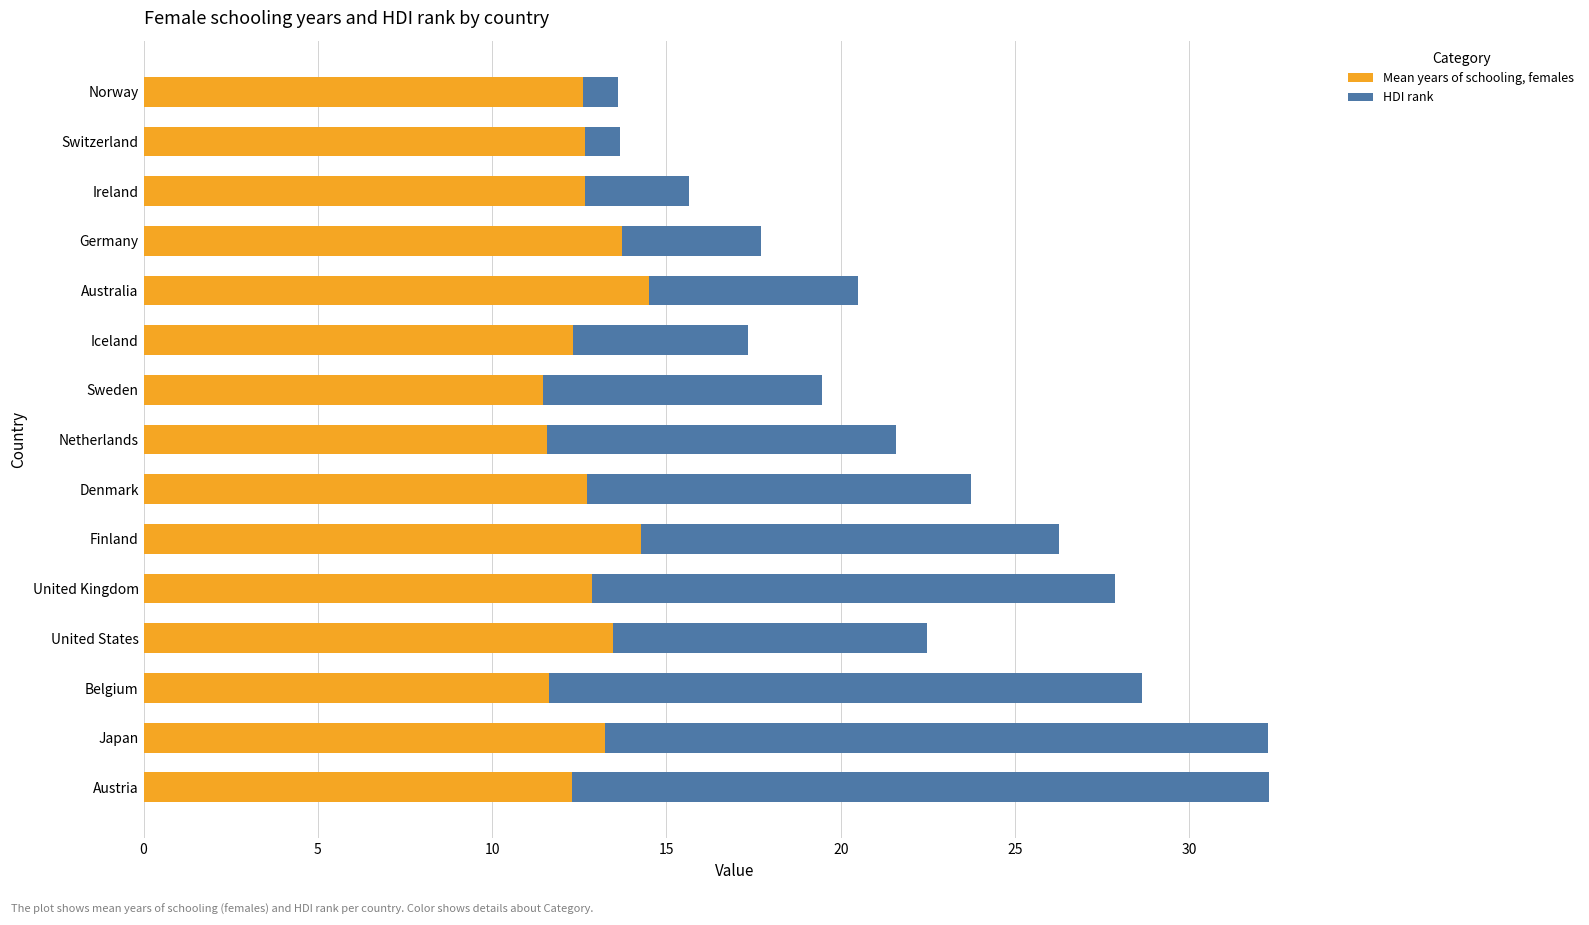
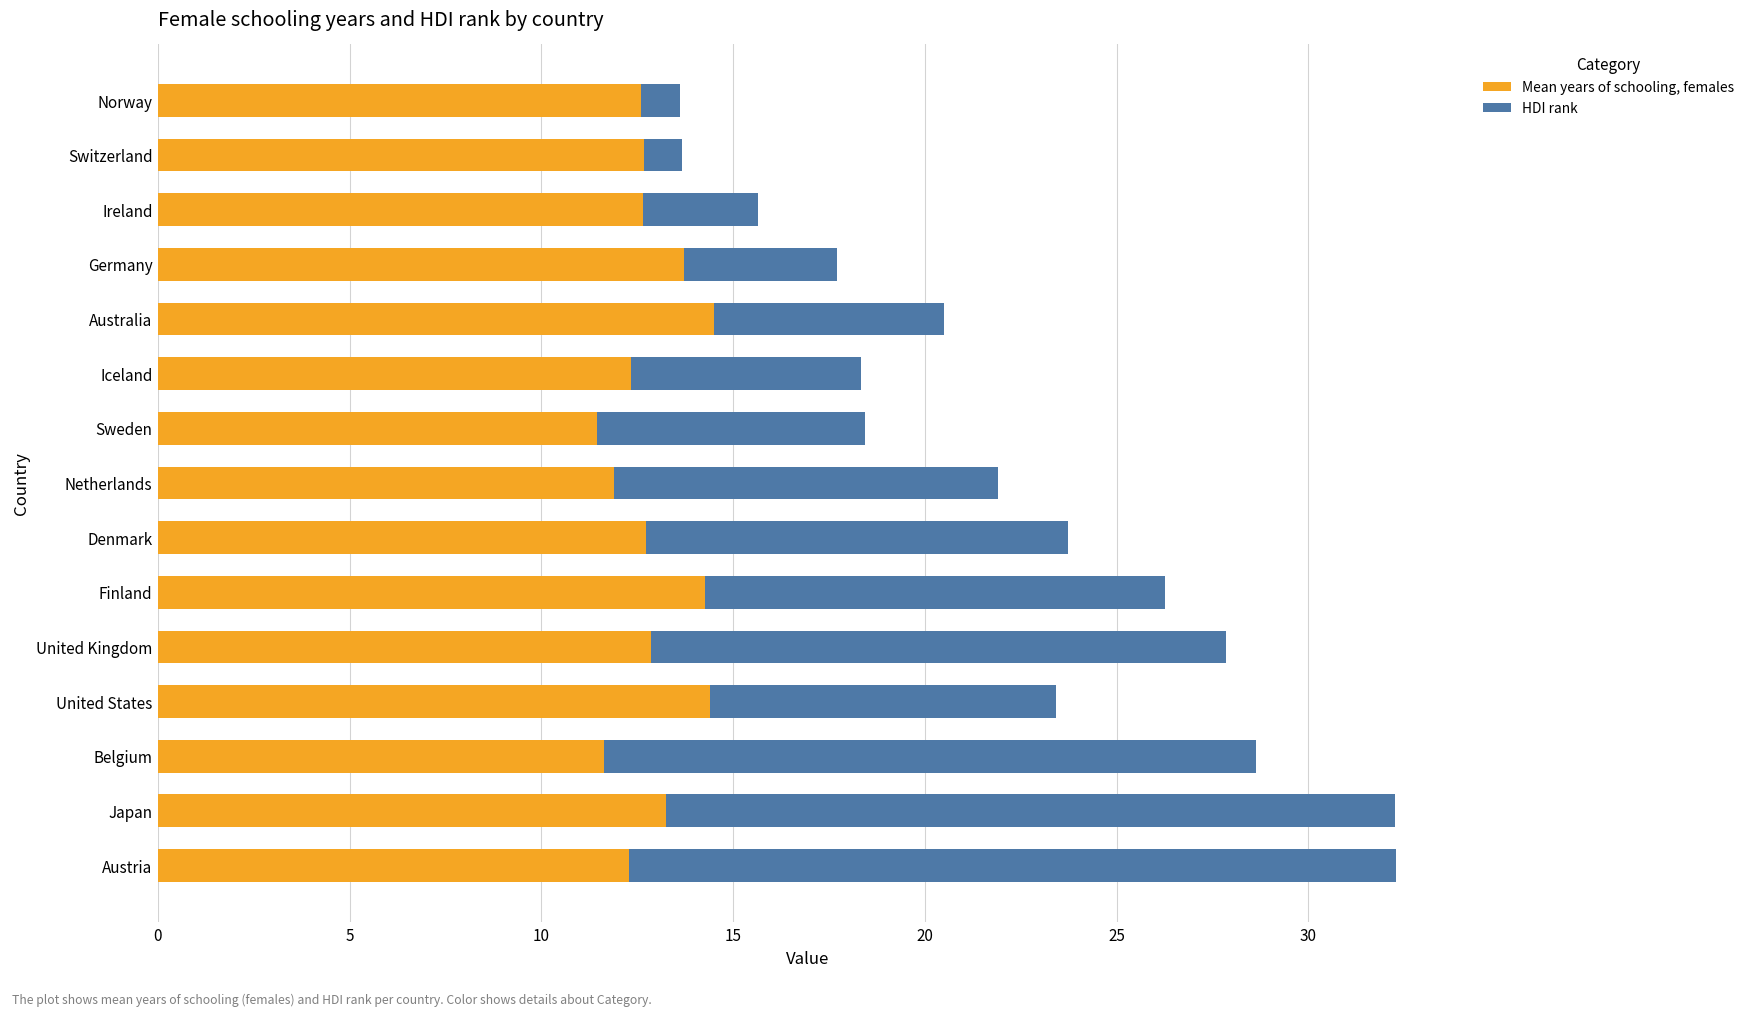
HDI rank, Iceland: 5 -> 6
HDI rank, Sweden: 8 -> 7
Mean years of schooling, females, Netherlands: 11.6 -> 11.9
Mean years of schooling, females, United States: 13.5 -> 14.4
